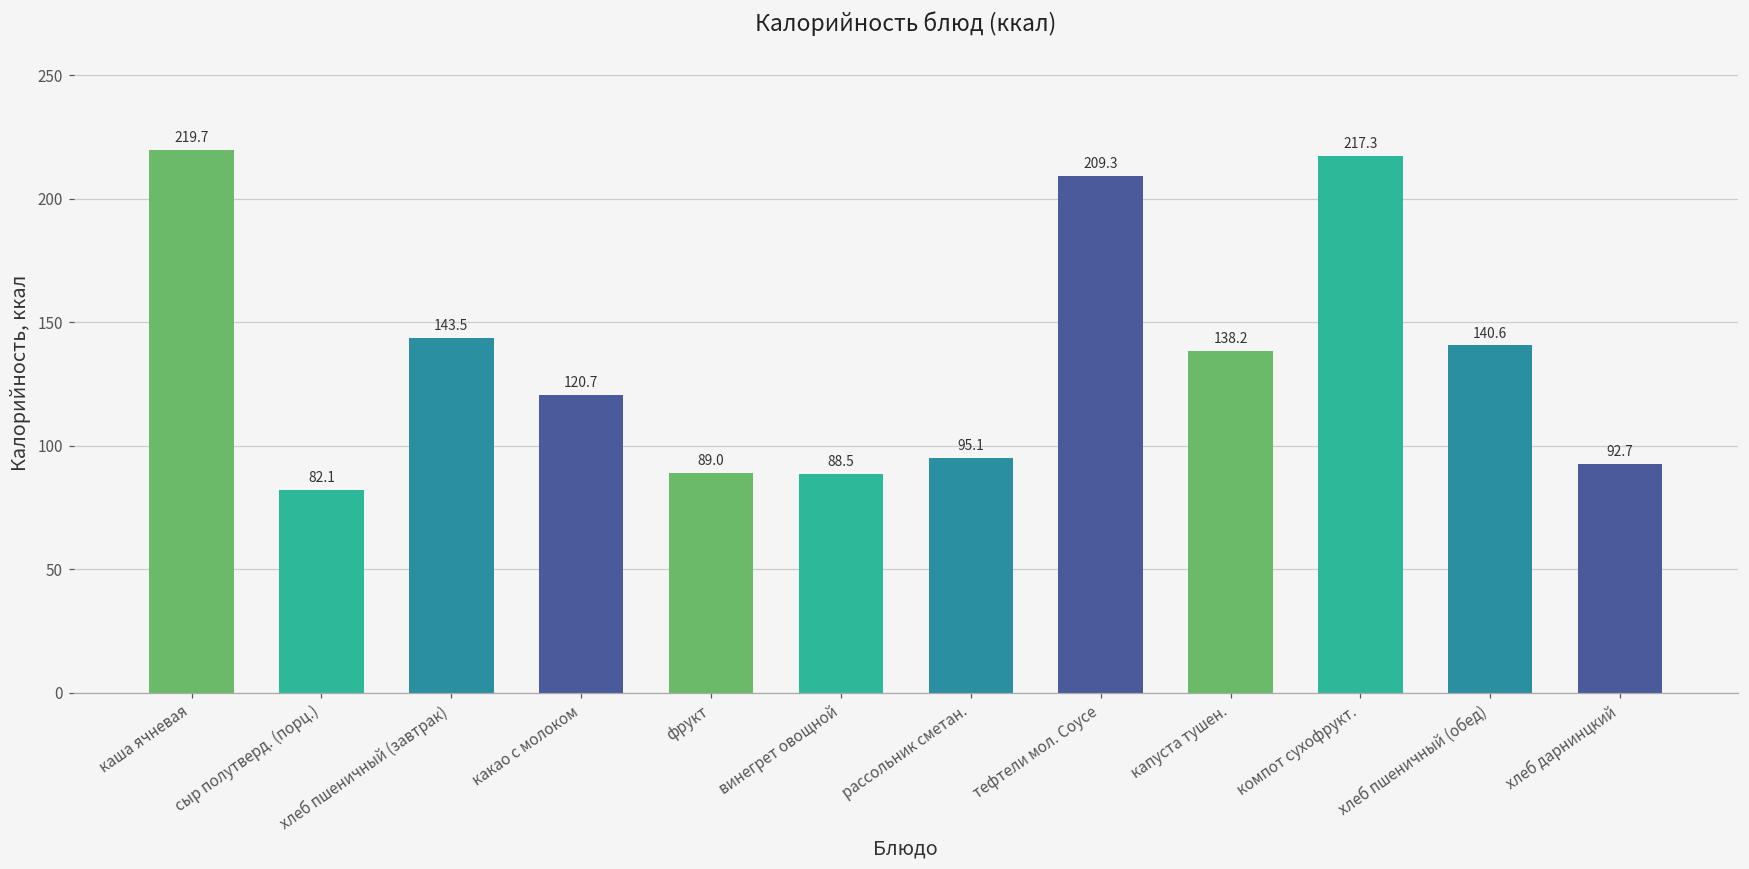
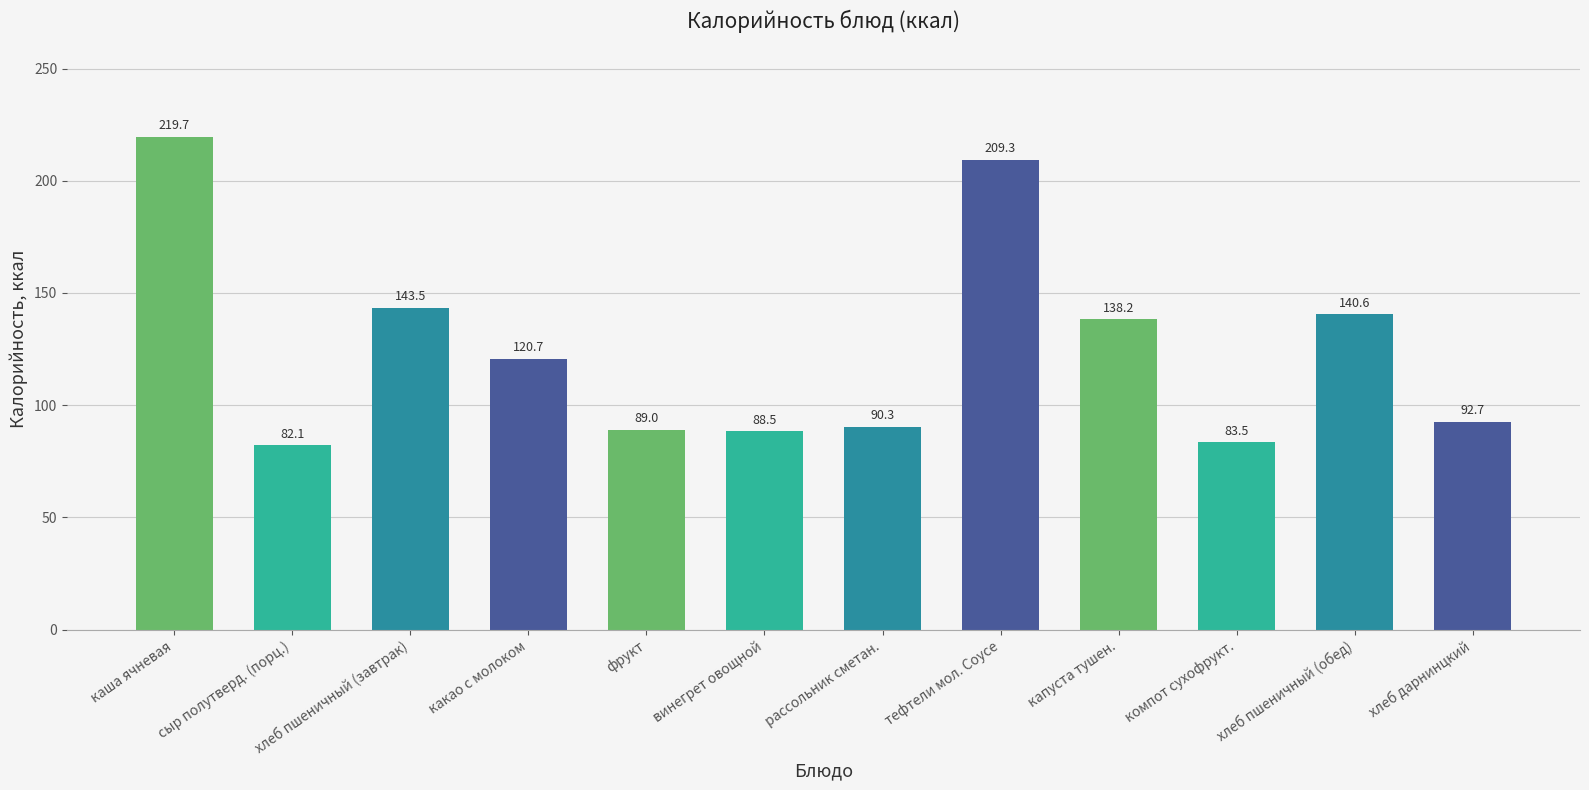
рассольник сметан.: 95.1 -> 90.3
компот сухофрукт.: 217.3 -> 83.5
